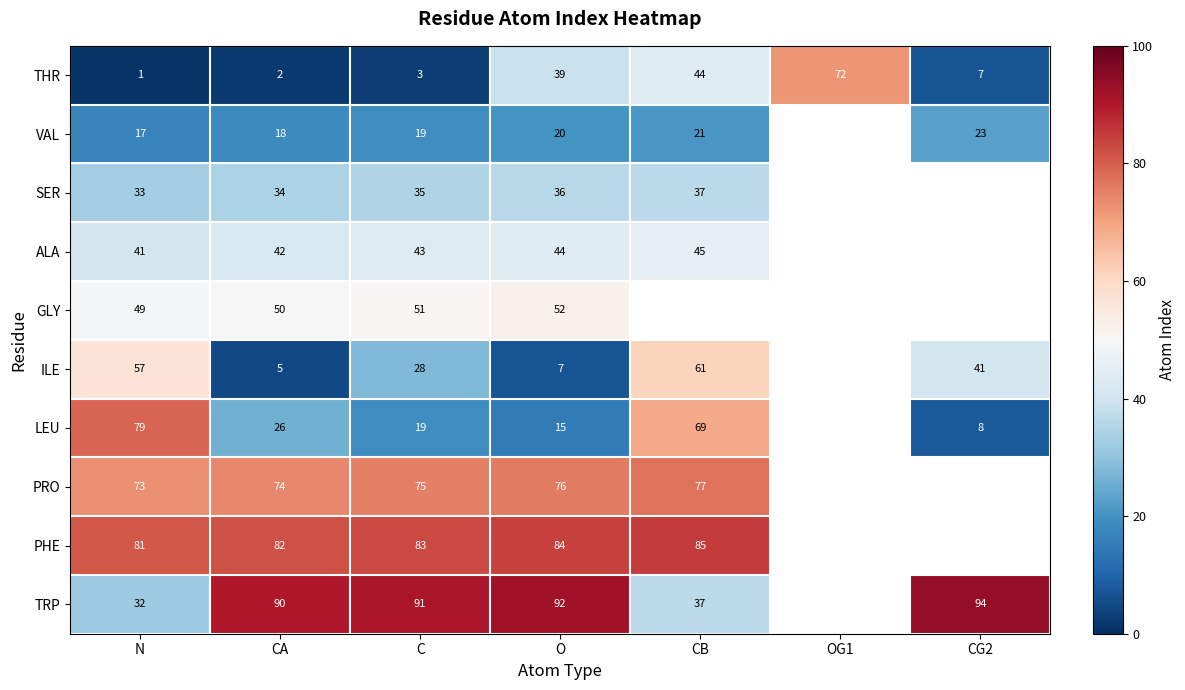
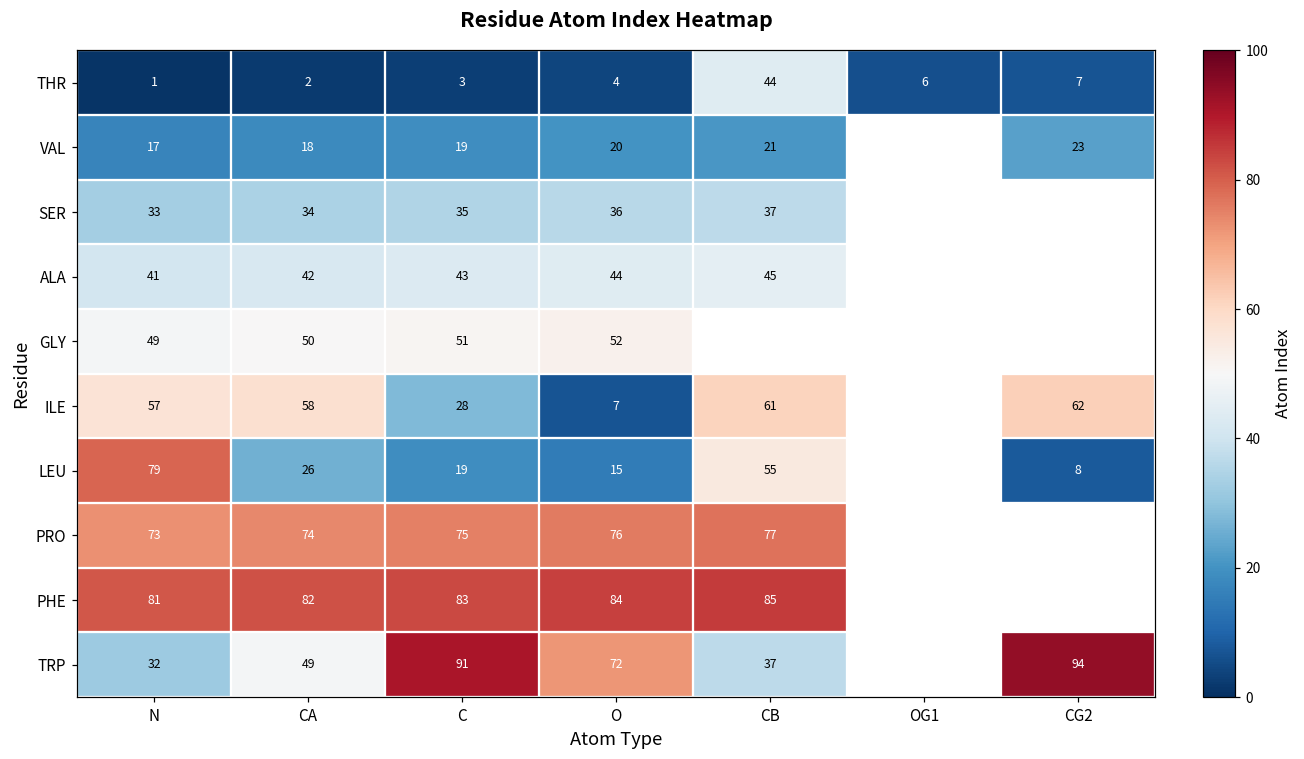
THR, O: 39 -> 4
THR, OG1: 72 -> 6
ILE, CA: 5 -> 58
ILE, CG2: 41 -> 62
LEU, CB: 69 -> 55
TRP, CA: 90 -> 49
TRP, O: 92 -> 72
